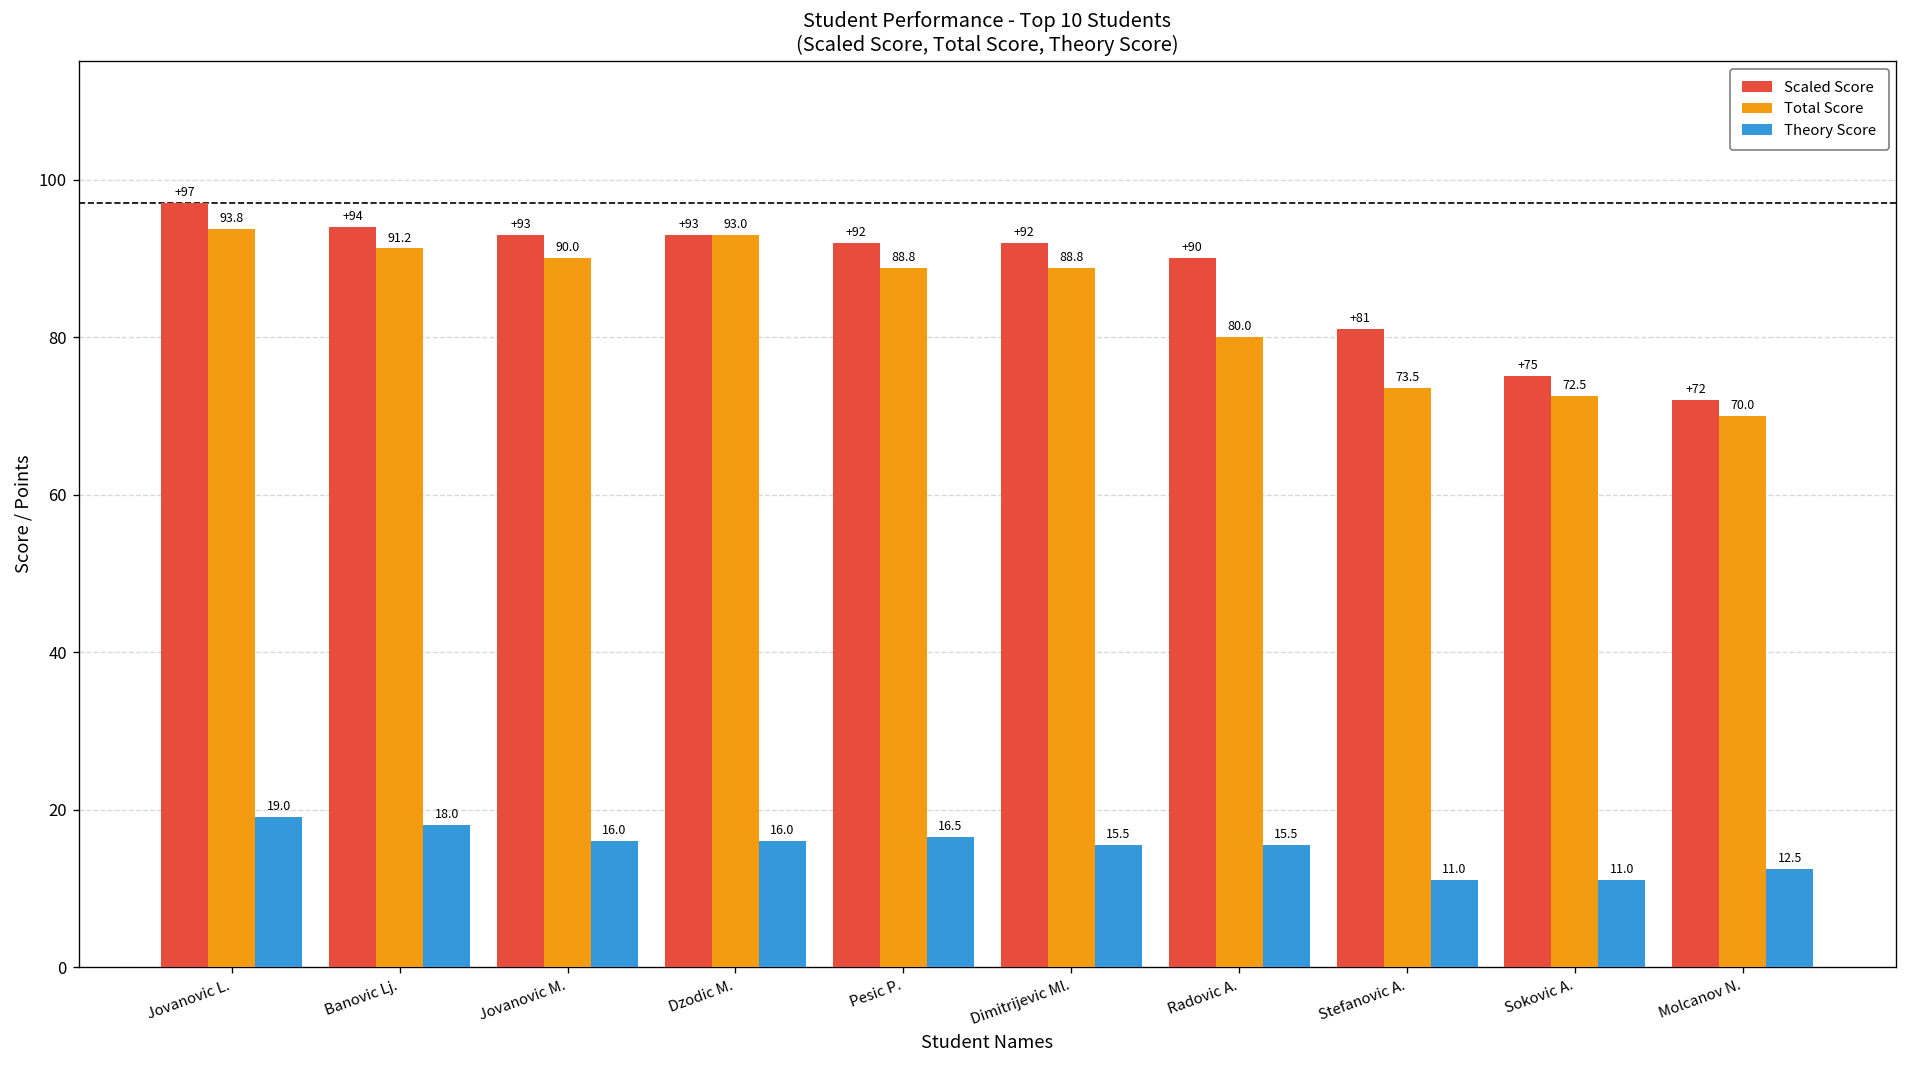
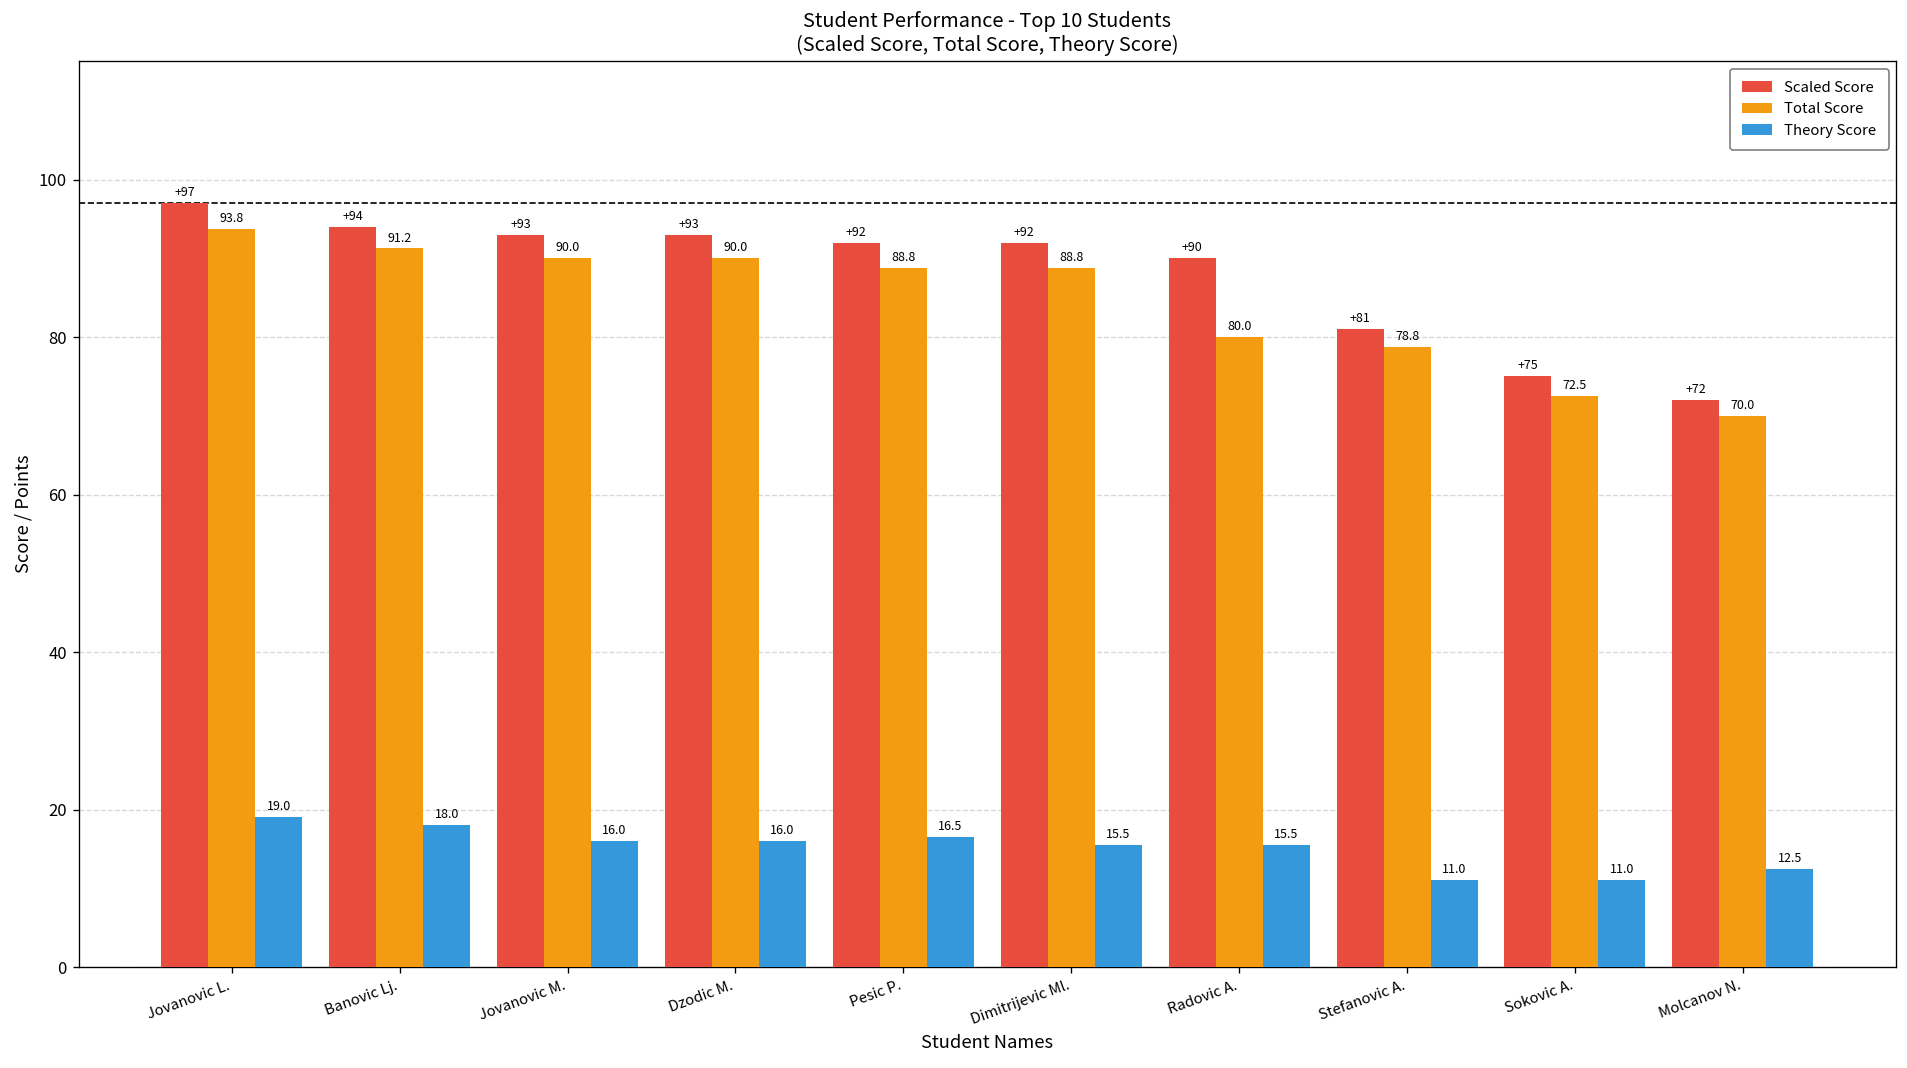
Total Score, Dzodic M.: 93.0 -> 90.0
Total Score, Stefanovic A.: 73.5 -> 78.8
